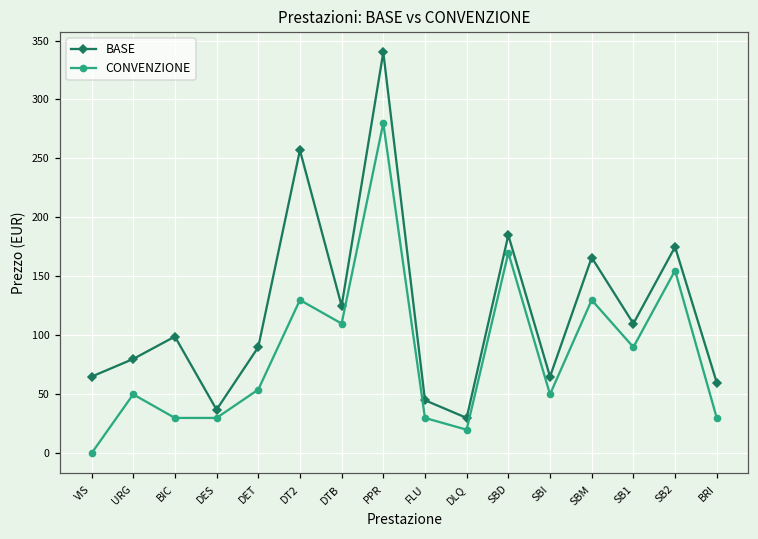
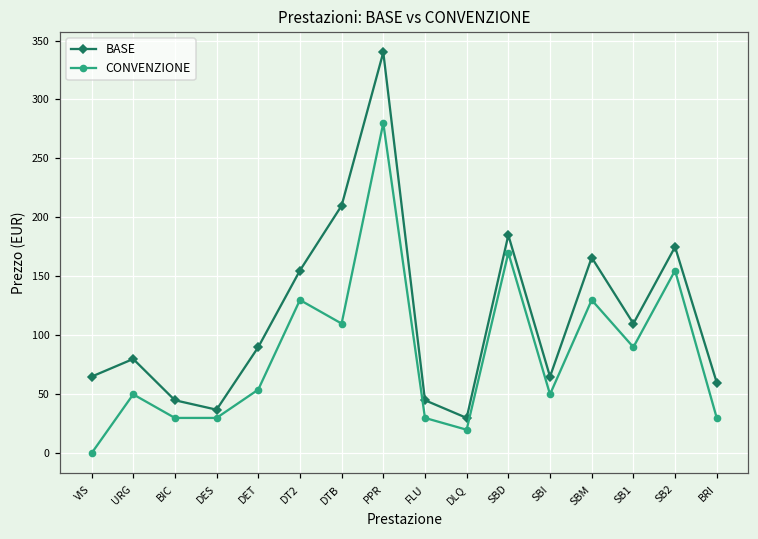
BASE, BIC: 99 -> 45
BASE, DT2: 257 -> 155
BASE, DTB: 125 -> 210
